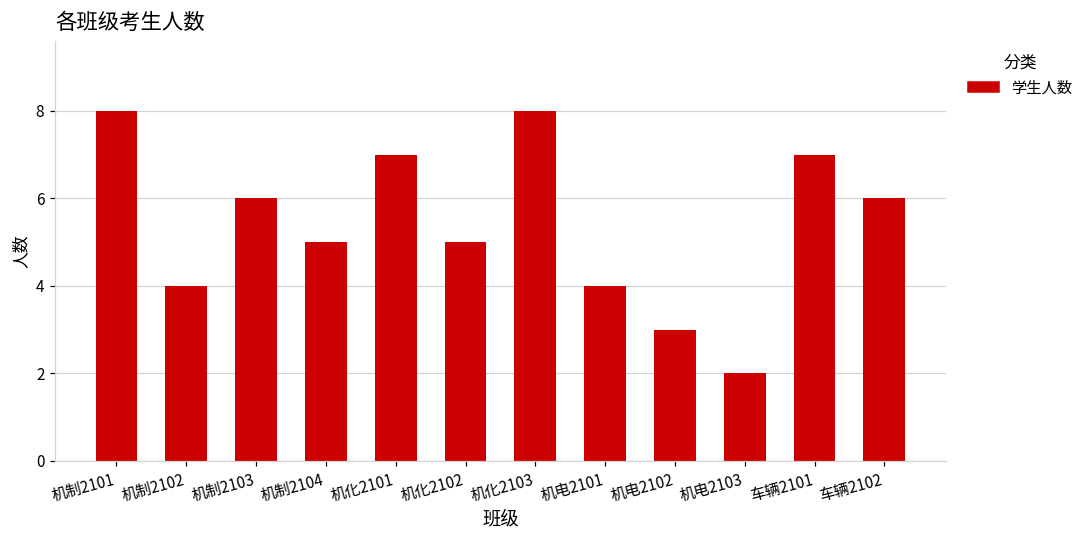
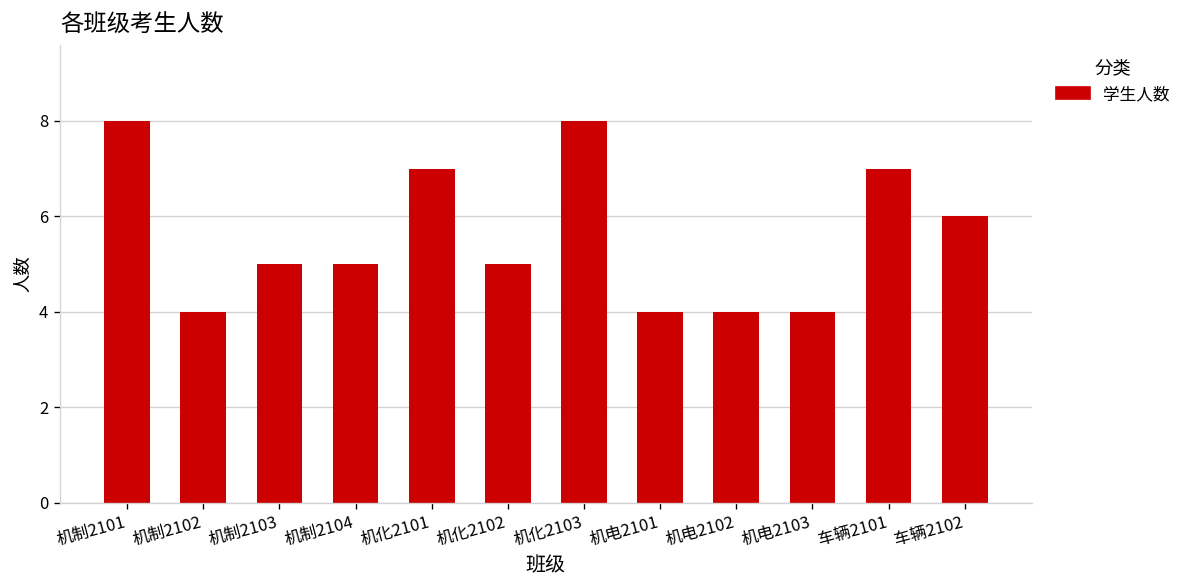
机制2103: 6 -> 5
机电2102: 3 -> 4
机电2103: 2 -> 4
